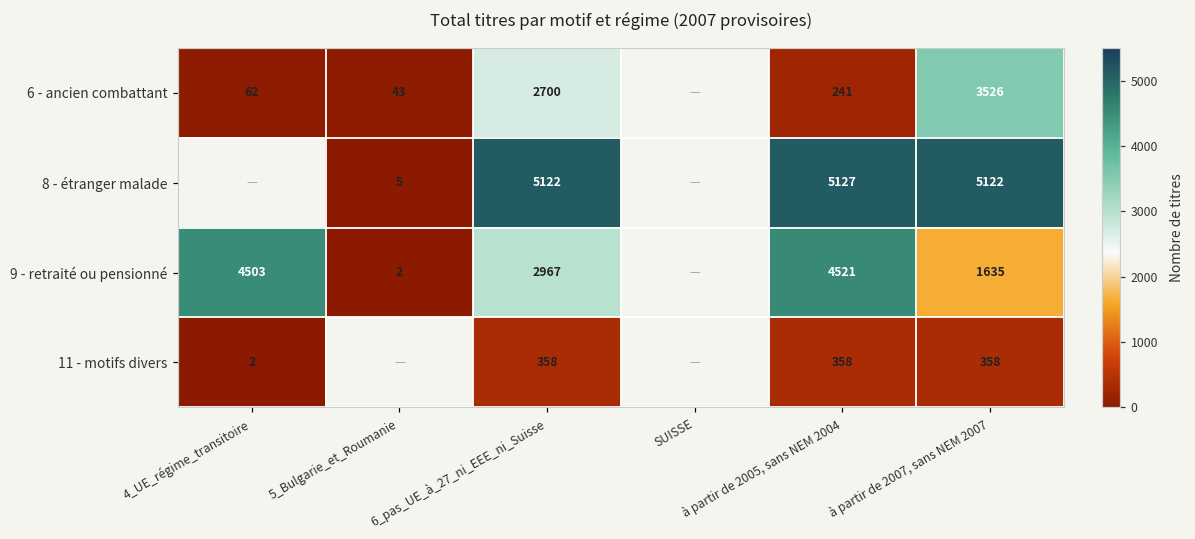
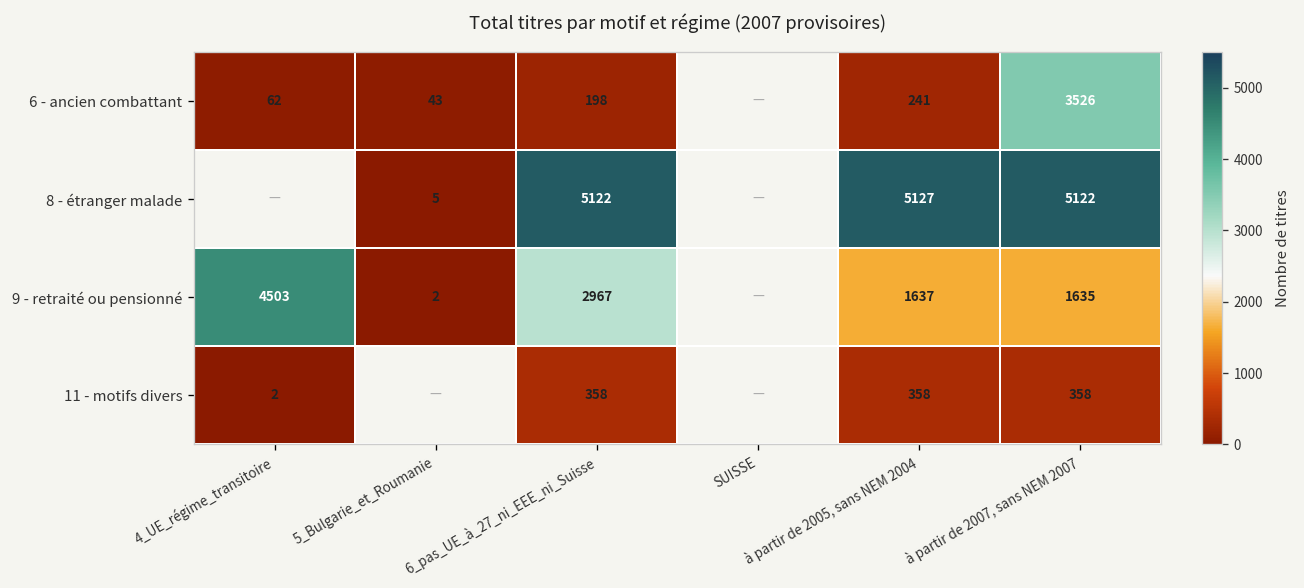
6 - ancien combattant, 6_pas_UE_à_27_ni_EEE_ni_Suisse: 2700 -> 198
9 - retraité ou pensionné, à partir de 2005, sans NEM 2004: 4521 -> 1637
